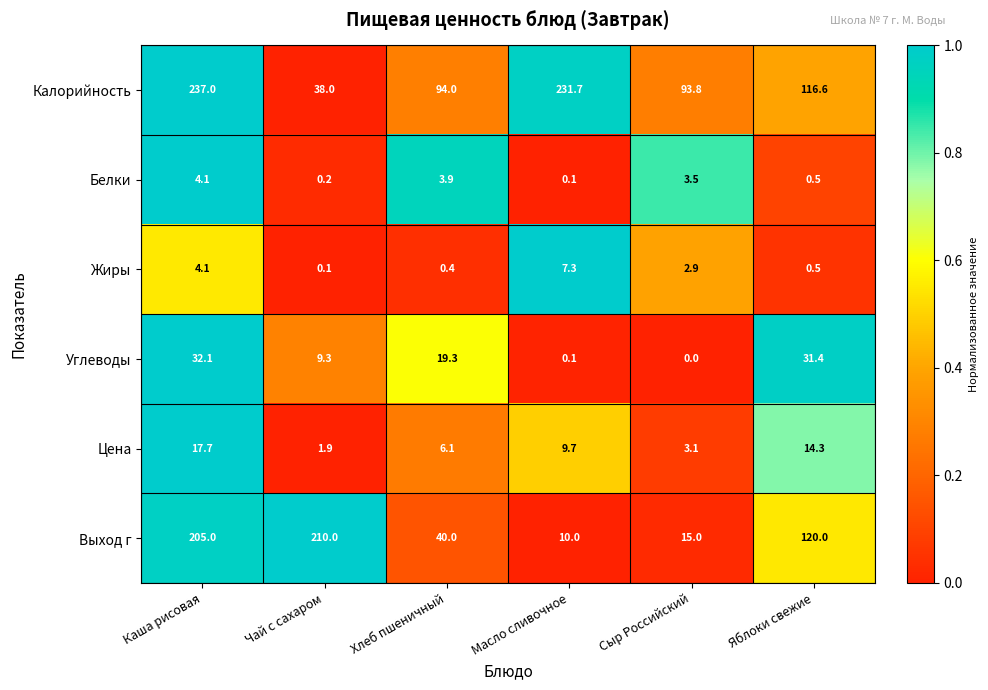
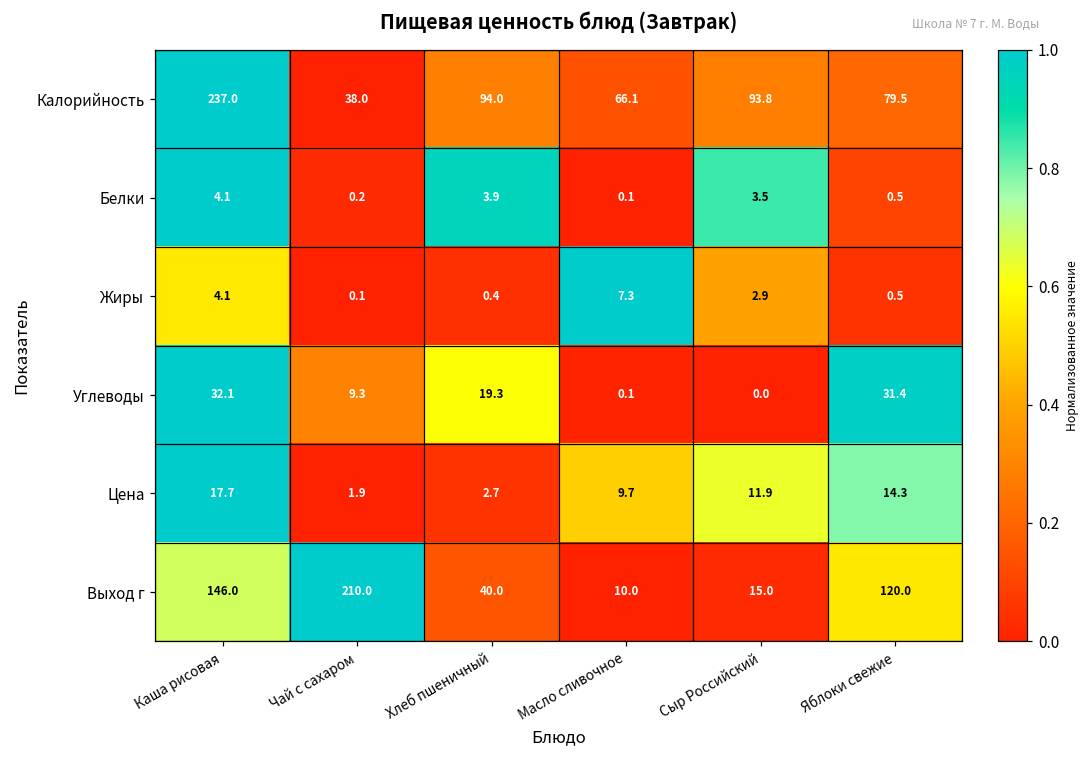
Калорийность, Масло сливочное: 231.7 -> 66.1
Калорийность, Яблоки свежие: 116.6 -> 79.5
Цена, Хлеб пшеничный: 6.1 -> 2.7
Цена, Сыр Российский: 3.1 -> 11.9
Выход г, Каша рисовая: 205.0 -> 146.0
